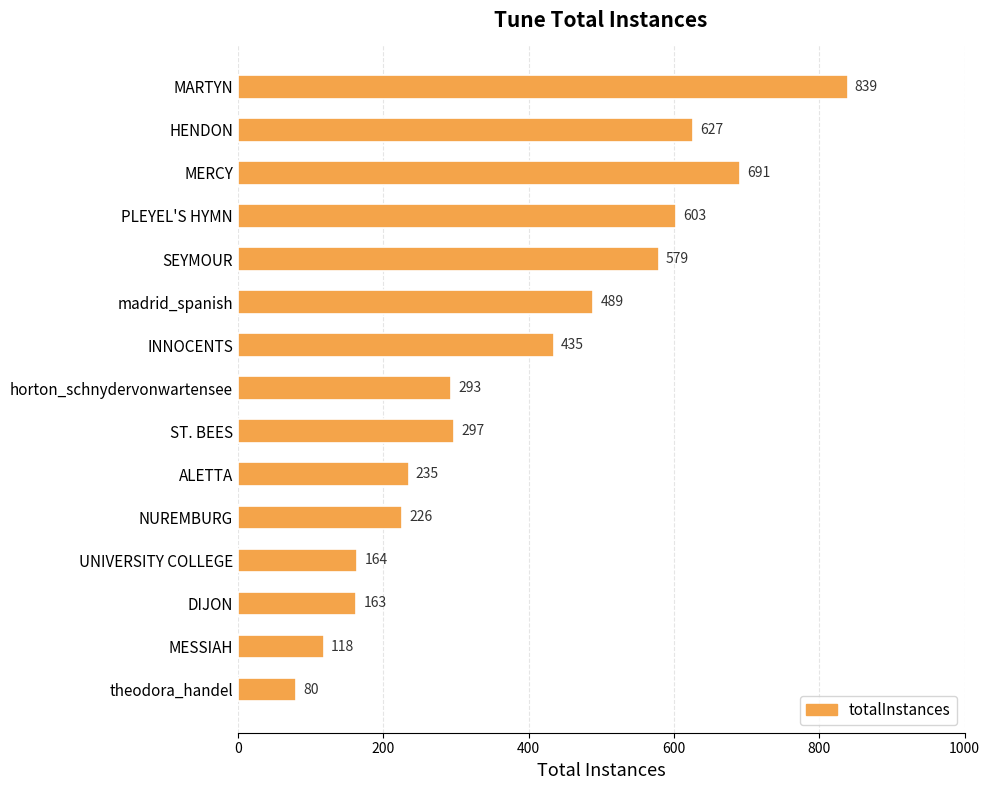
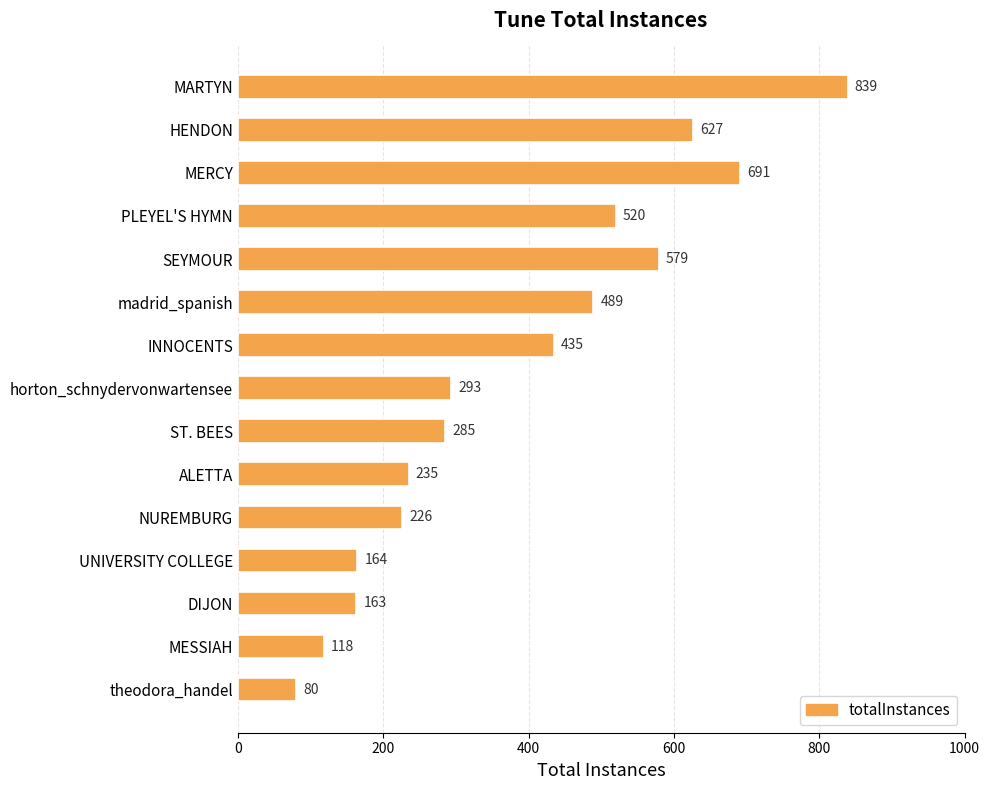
PLEYEL'S HYMN: 603 -> 520
ST. BEES: 297 -> 285
